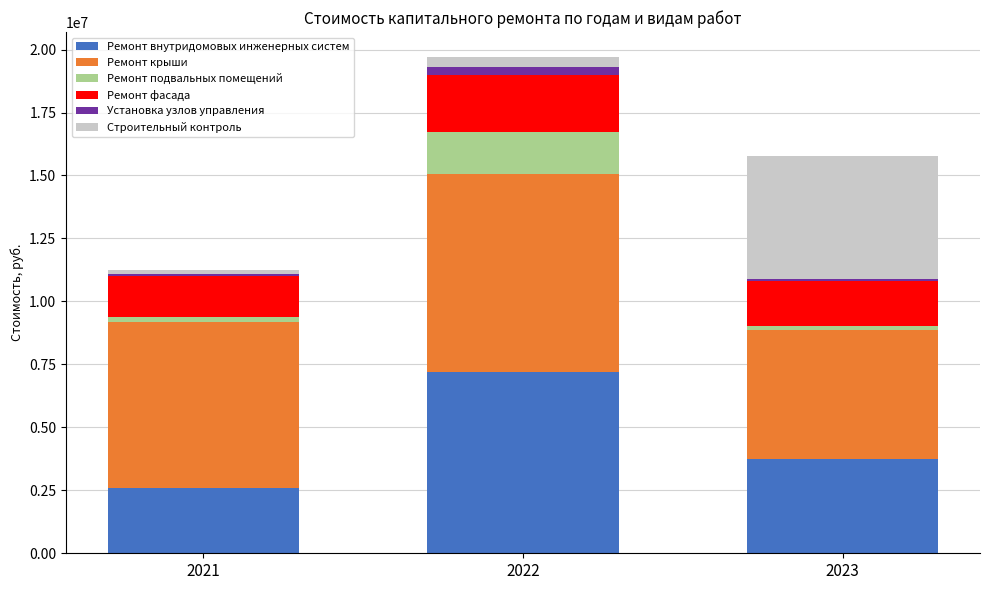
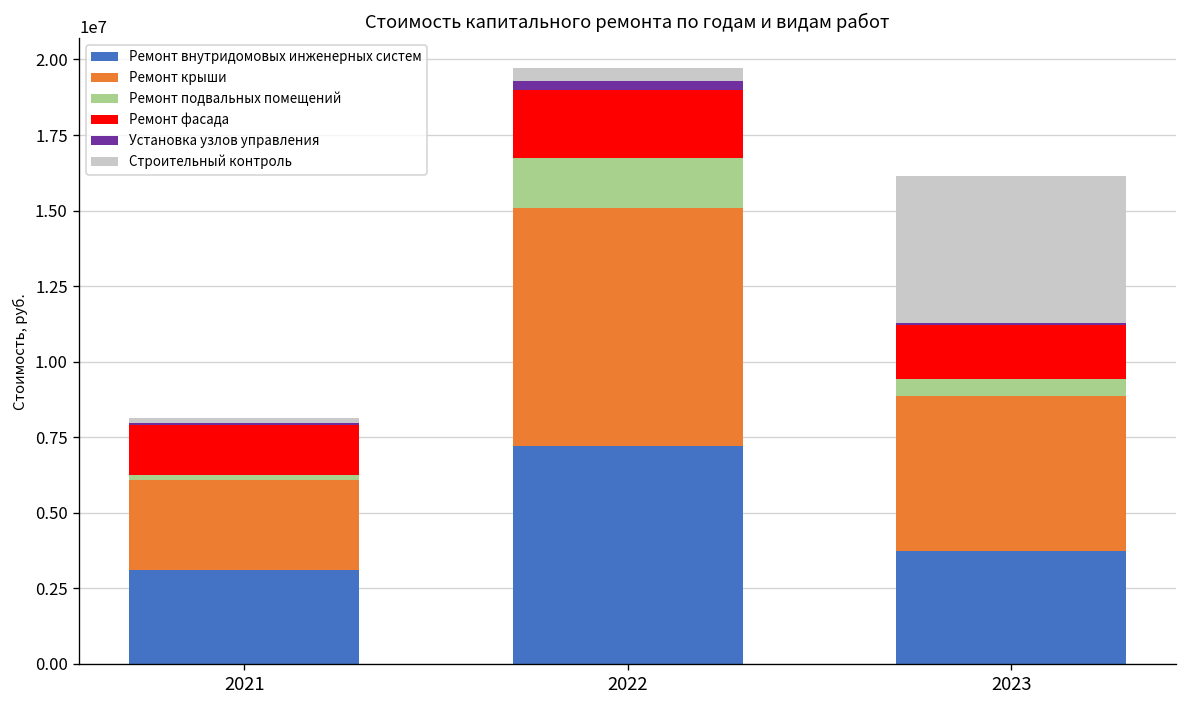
Ремонт внутридомовых инженерных систем, 2021: 2600000 -> 3100000
Ремонт крыши, 2021: 6600000 -> 3000000
Ремонт подвальных помещений, 2023: 200000 -> 600000
